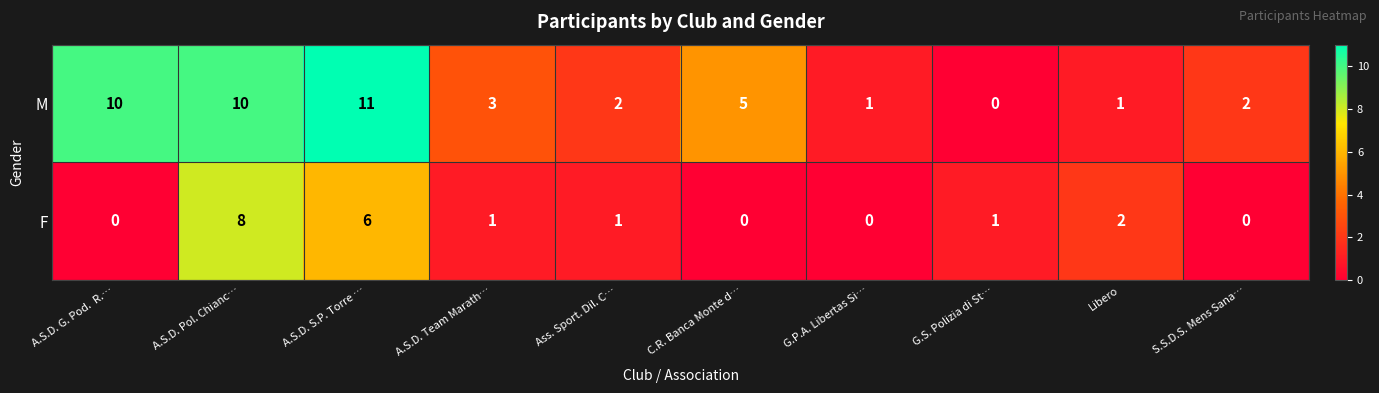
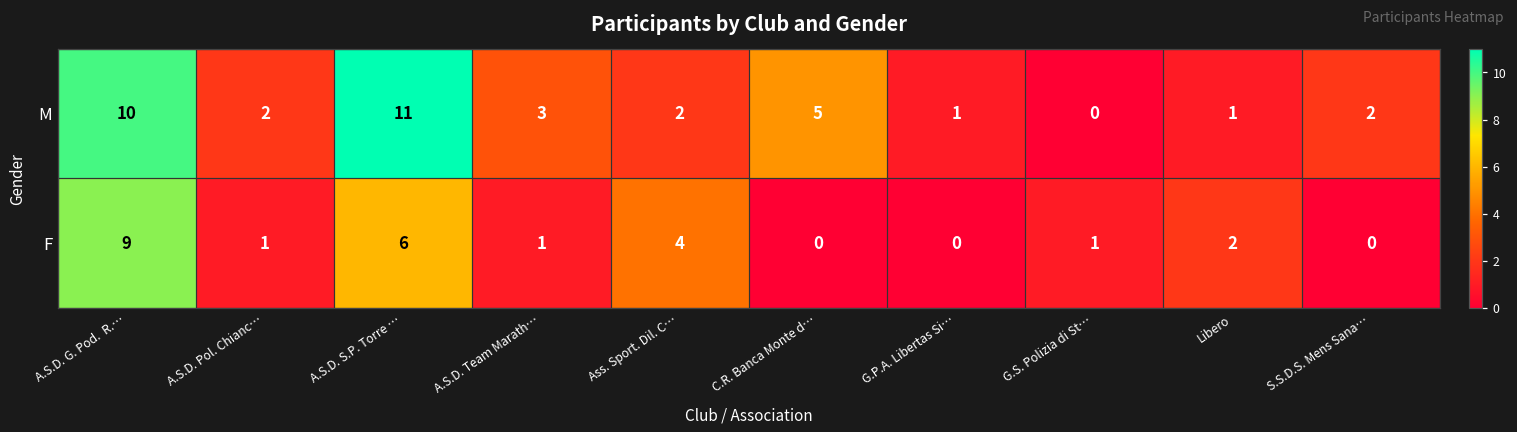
M, A.S.D. Pol. Chianc…: 10 -> 2
F, A.S.D. G. Pod. R.…: 0 -> 9
F, A.S.D. Pol. Chianc…: 8 -> 1
F, Ass. Sport. Dil. C…: 1 -> 4
